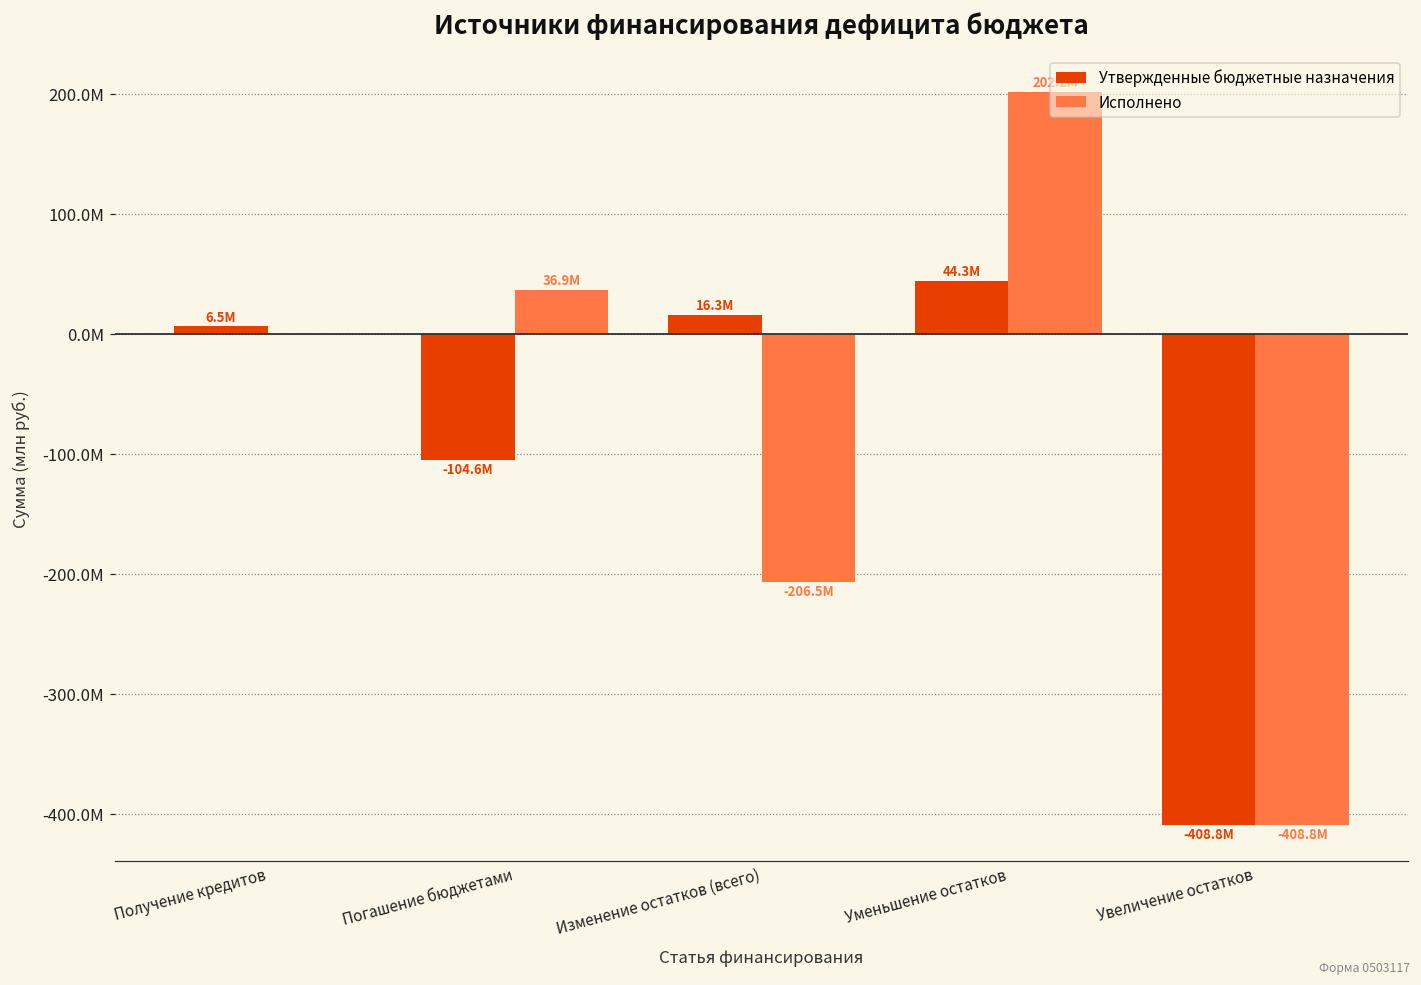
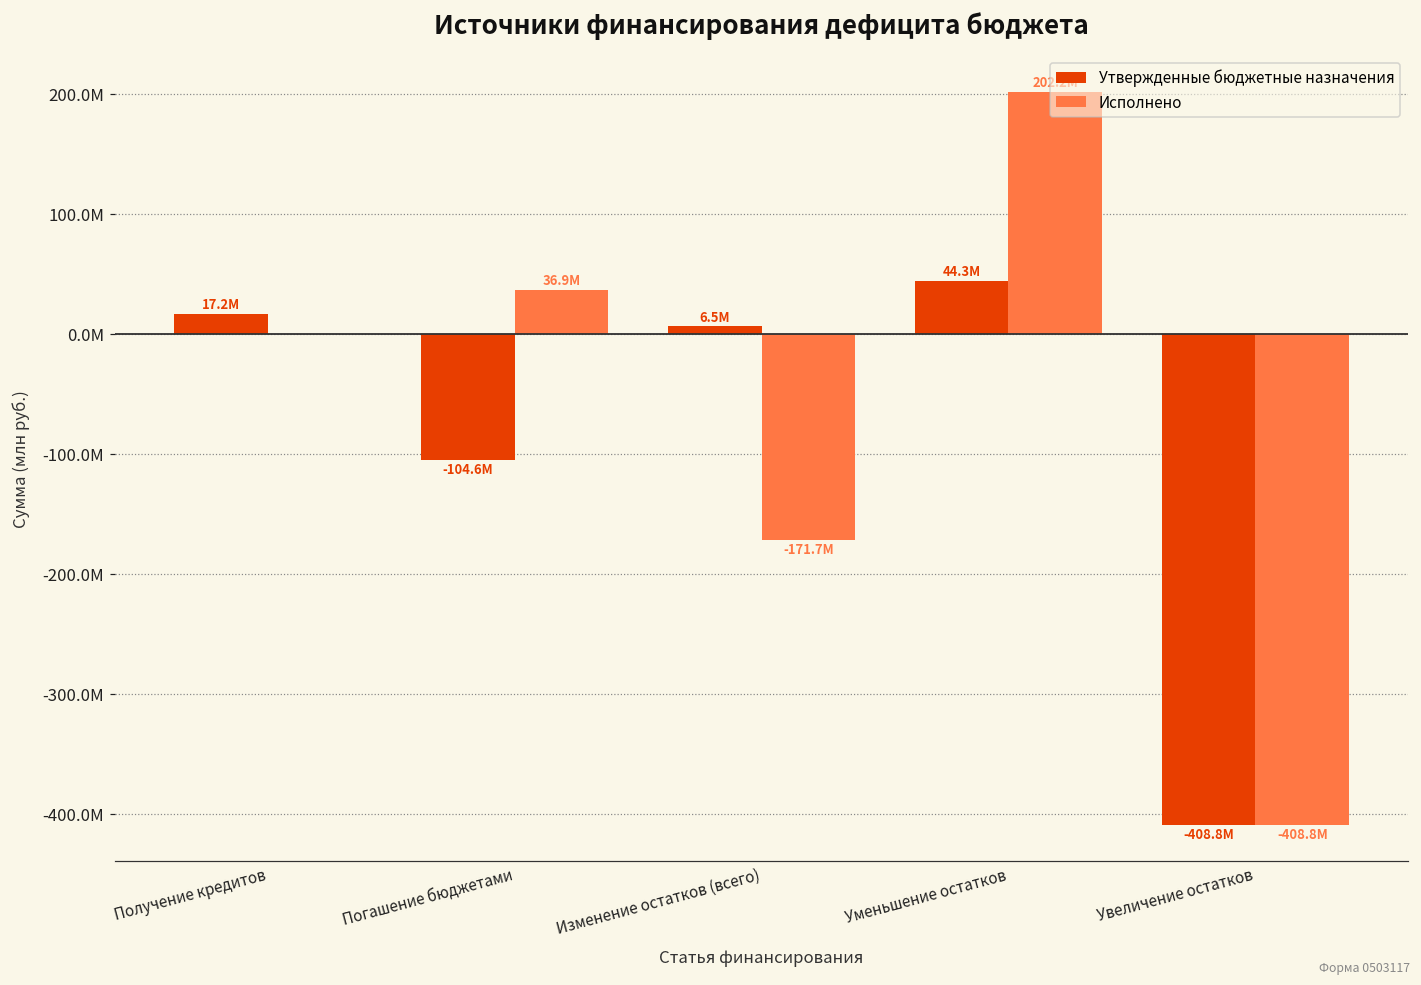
Утвержденные бюджетные назначения, Получение кредитов: 6.5M -> 17.2M
Утвержденные бюджетные назначения, Изменение остатков (всего): 16.3M -> 6.5M
Исполнено, Изменение остатков (всего): -206.5M -> -171.7M
